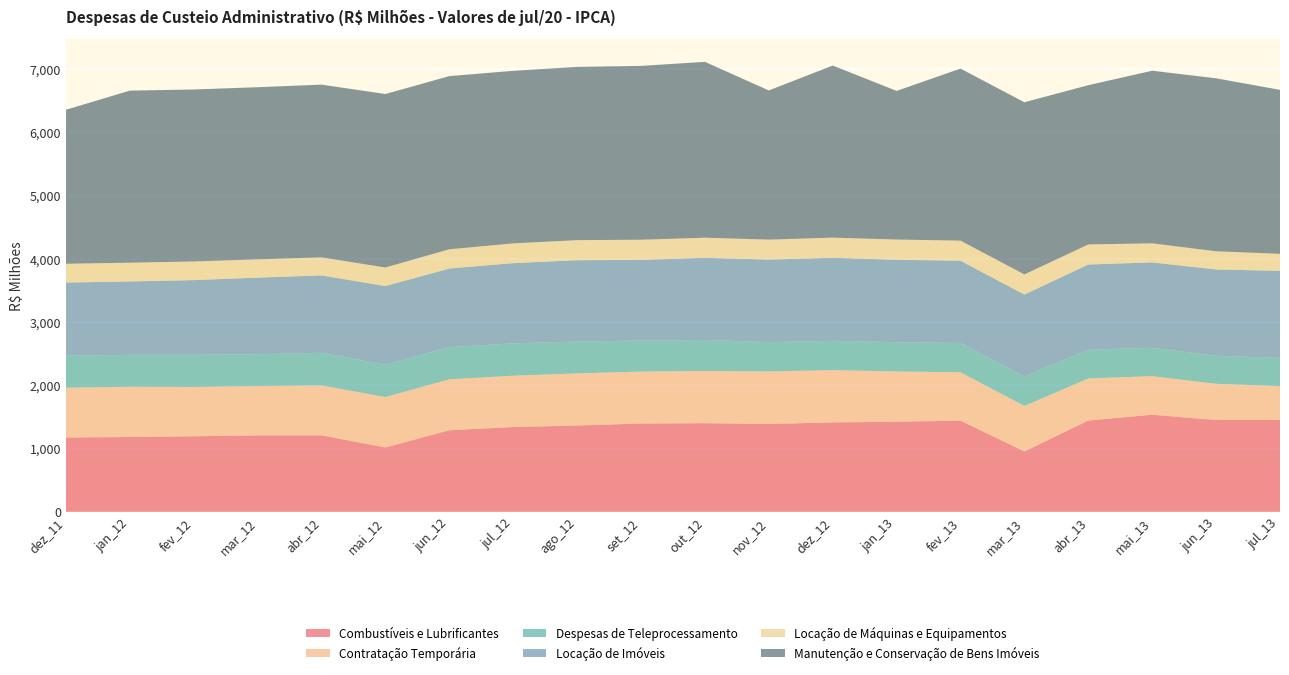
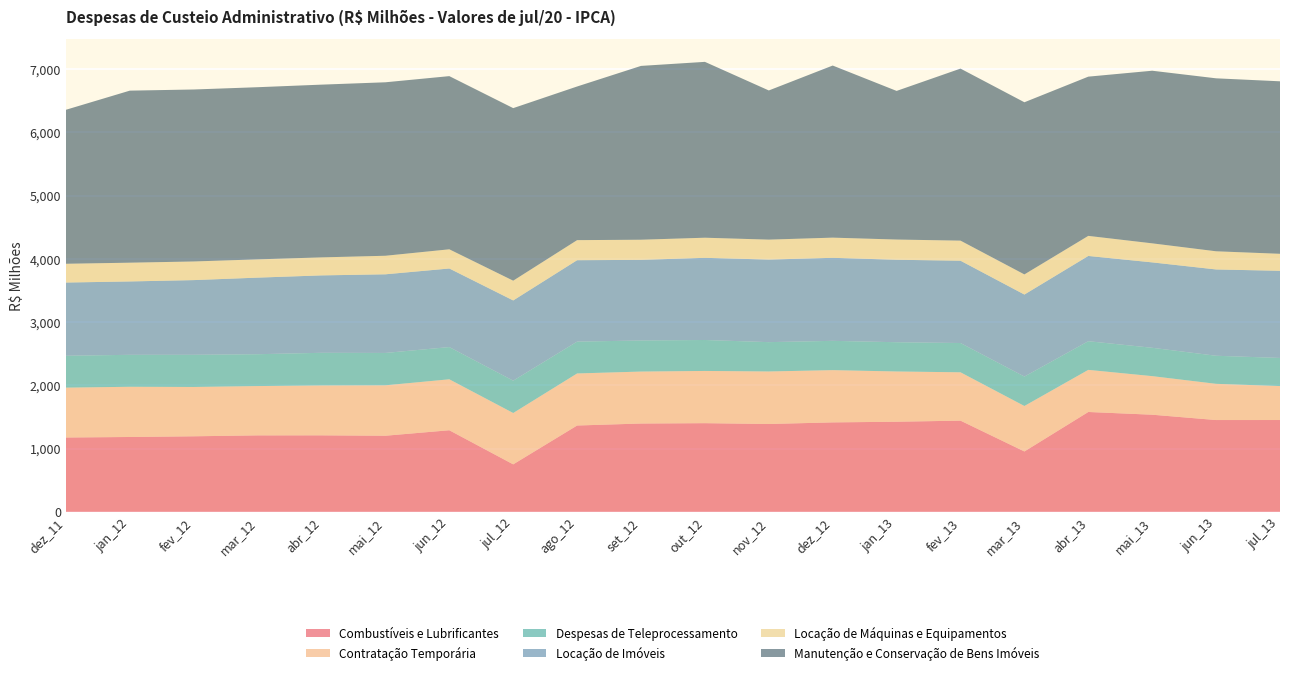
Combustíveis e Lubrificantes, mai_12: 1,000 -> 1,200
Combustíveis e Lubrificantes, jul_12: 1,300 -> 800
Manutenção e Conservação de Bens Imóveis, ago_12: 2,700 -> 2,400
Combustíveis e Lubrificantes, abr_13: 1,400 -> 1,600
Manutenção e Conservação de Bens Imóveis, jul_13: 2,600 -> 2,700
